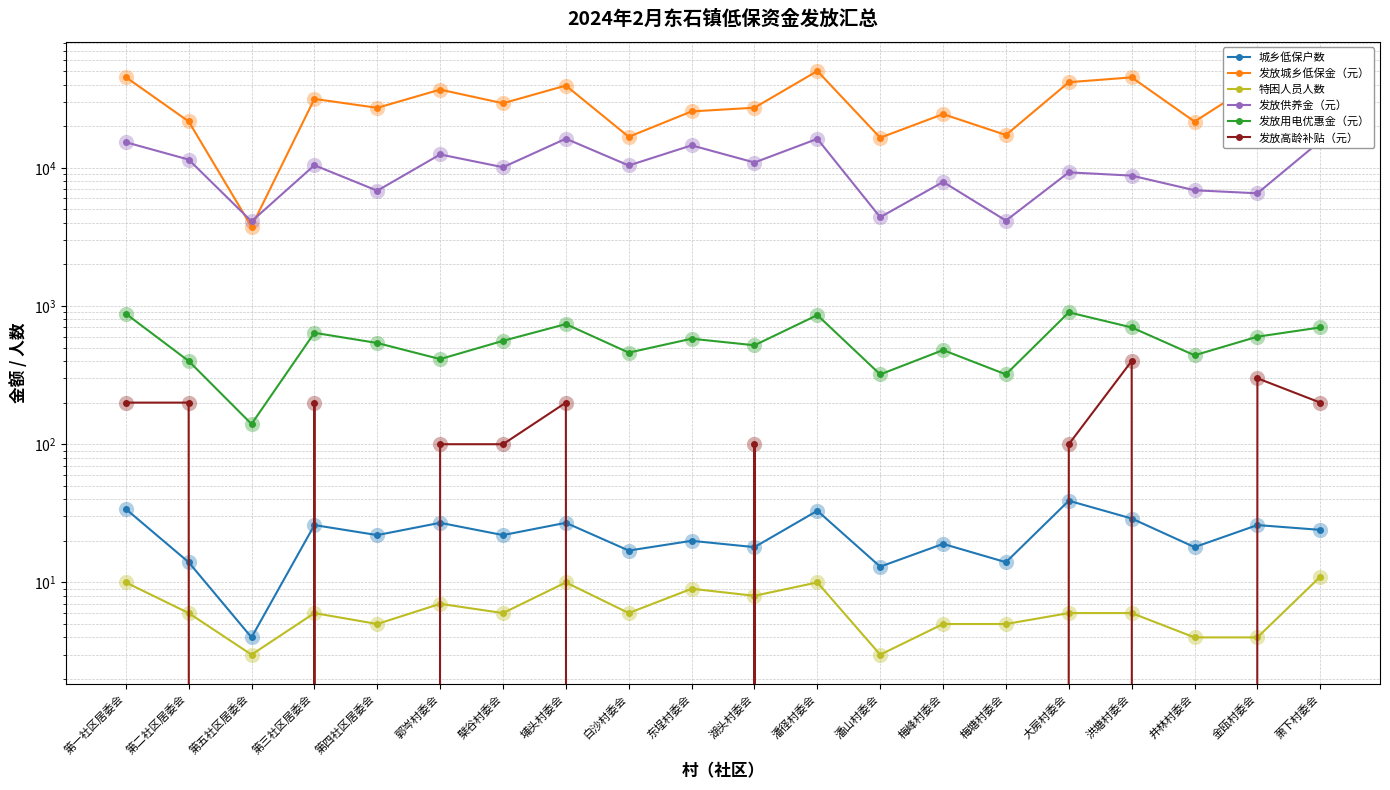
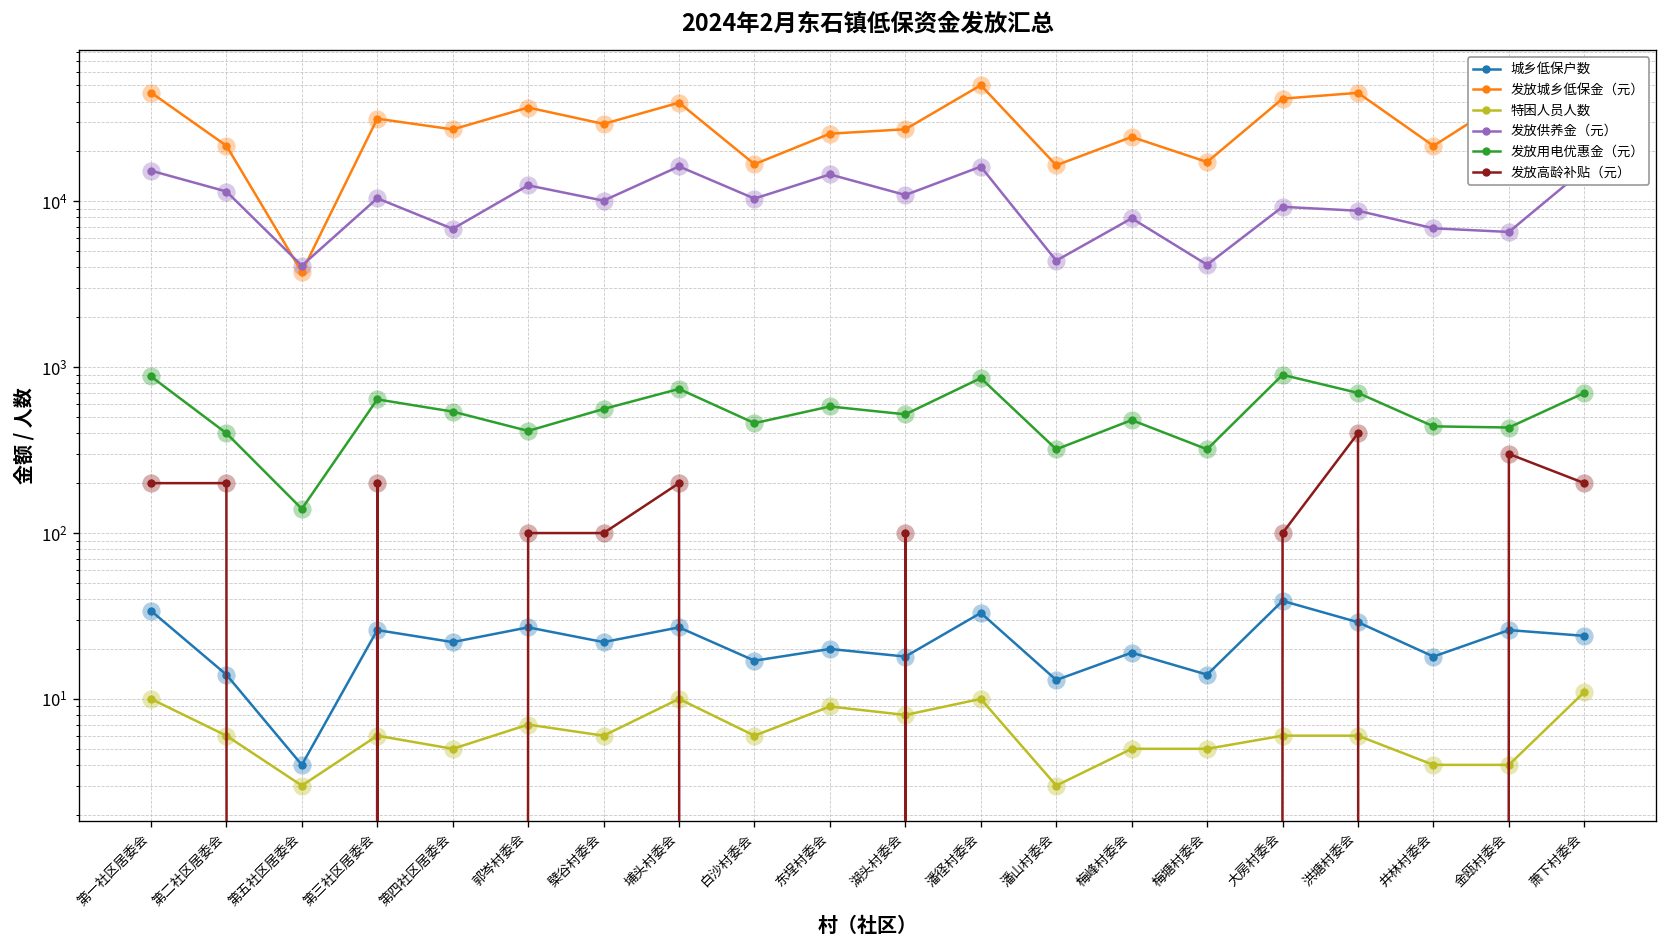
发放用电优惠金（元）, 金瓯村委会: 600 -> 430
